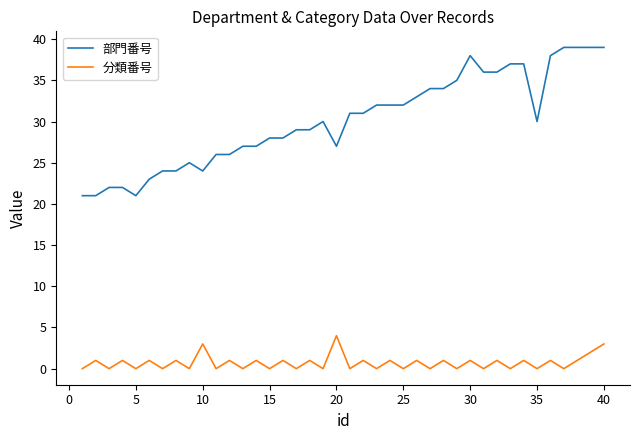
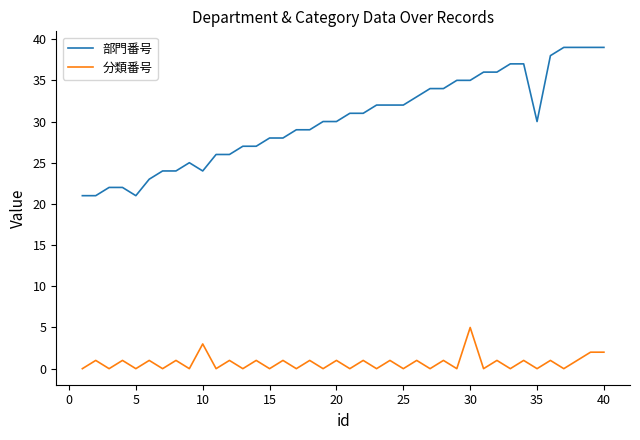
部門番号, 20: 27 -> 30
分類番号, 20: 4 -> 1
部門番号, 30: 38 -> 35
分類番号, 30: 1 -> 5
分類番号, 40: 3 -> 2
